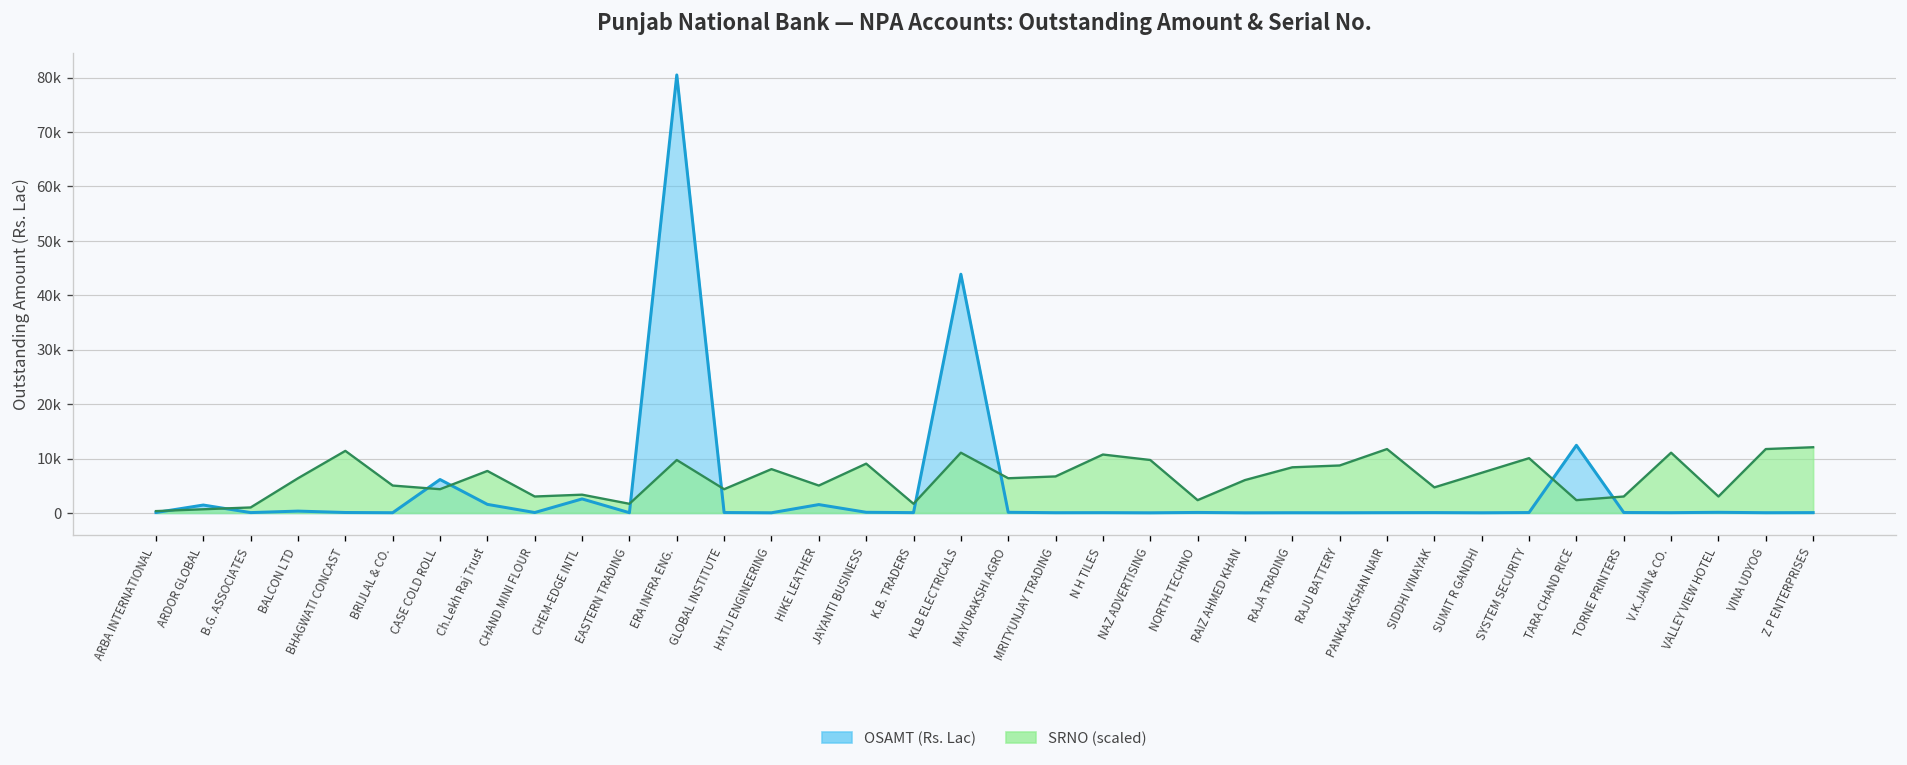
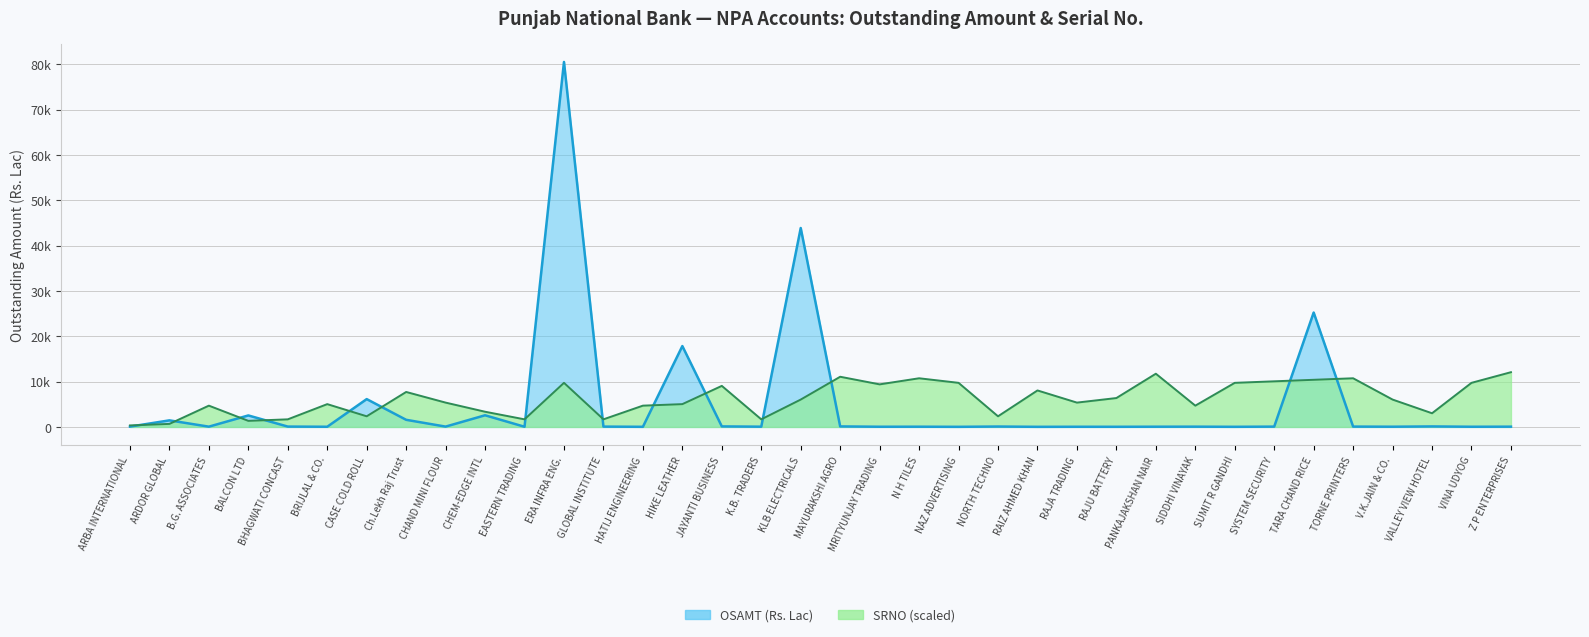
SRNO (scaled), B.G. ASSOCIATES: 1000 -> 5000
OSAMT (Rs. Lac), BALCON LTD: 0 -> 3000
SRNO (scaled), BALCON LTD: 6000 -> 1000
SRNO (scaled), BHAGWATI CONCAST: 11000 -> 2000
SRNO (scaled), CASE COLD ROLL: 4000 -> 2000
SRNO (scaled), CHAND MINI FLOUR: 3000 -> 5000
SRNO (scaled), GLOBAL INSTITUTE: 4000 -> 2000
SRNO (scaled), HATIJ ENGINEERING: 8000 -> 5000
OSAMT (Rs. Lac), HIKE LEATHER: 2000 -> 18000
SRNO (scaled), KLB ELECTRICALS: 11000 -> 6000
SRNO (scaled), MAYURAKSHI AGRO: 6000 -> 11000
SRNO (scaled), MRITYUNJAY TRADING: 7000 -> 9000
SRNO (scaled), RAIZ AHMED KHAN: 6000 -> 8000
SRNO (scaled), RAJA TRADING: 8000 -> 5000
SRNO (scaled), RAJU BATTERY: 9000 -> 6000
SRNO (scaled), SUMIT R GANDHI: 7000 -> 10000
OSAMT (Rs. Lac), TARA CHAND RICE: 12000 -> 25000
SRNO (scaled), TARA CHAND RICE: 2000 -> 10000
SRNO (scaled), TORNE PRINTERS: 3000 -> 11000
SRNO (scaled), V.K.JAIN & CO.: 11000 -> 6000
SRNO (scaled), VINA UDYOG: 12000 -> 10000
